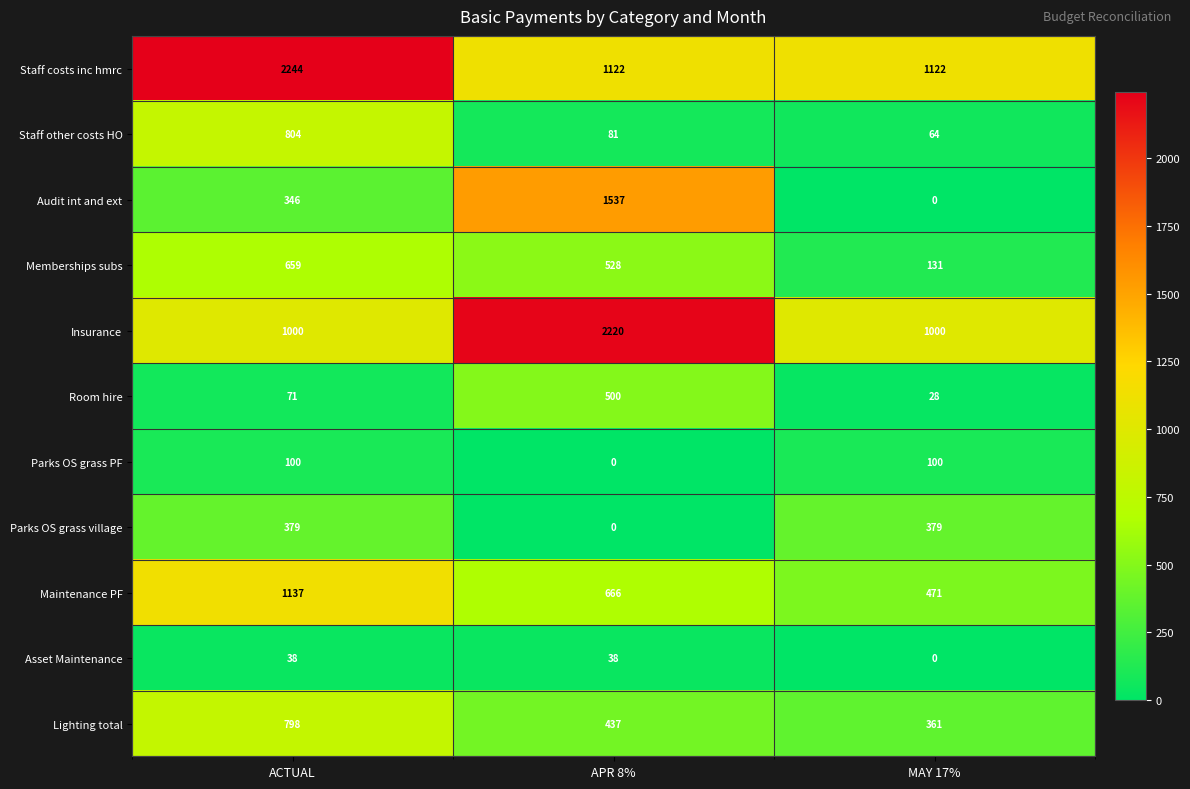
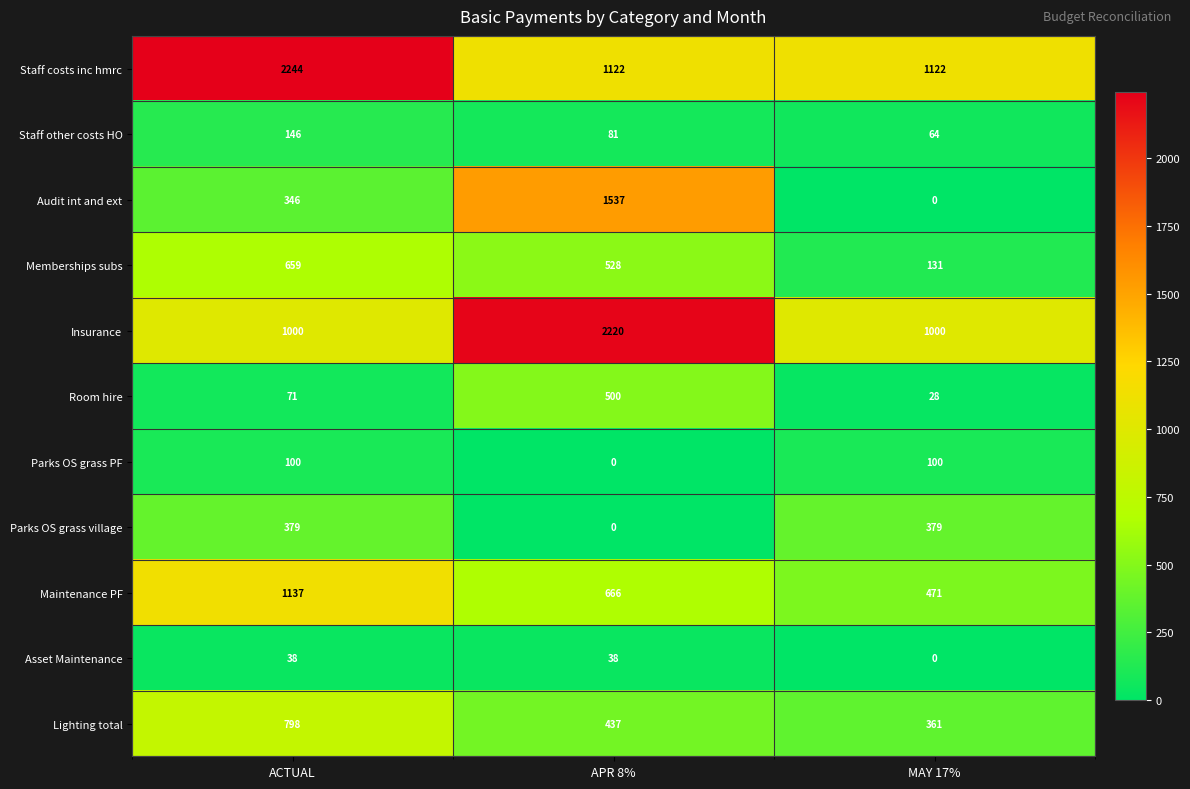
Staff other costs HO, ACTUAL: 804 -> 146
